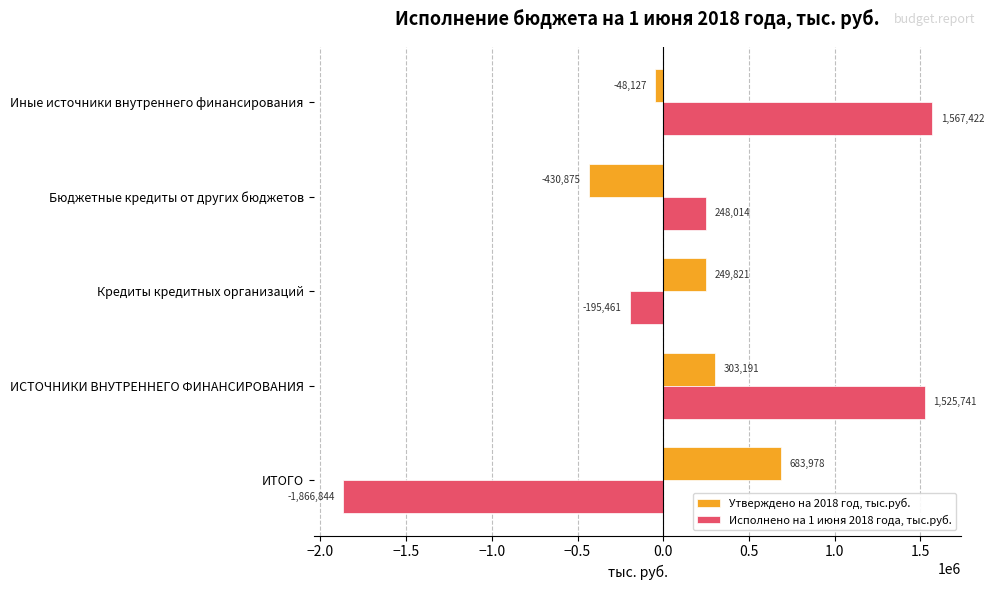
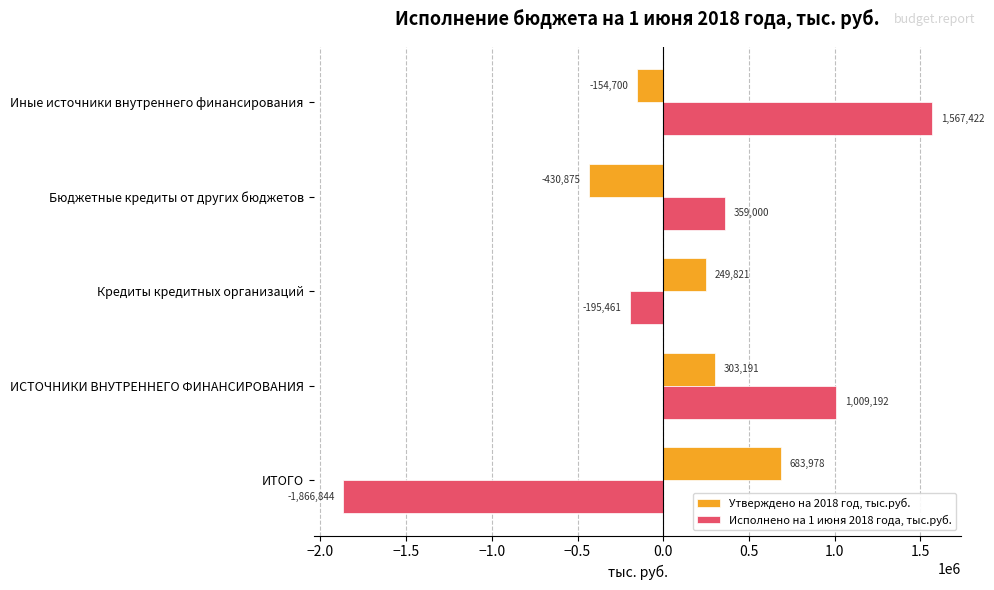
Утверждено на 2018 год, тыс.руб., Иные источники внутреннего финансирования: -48,127 -> -154,700
Исполнено на 1 июня 2018 года, тыс.руб., Бюджетные кредиты от других бюджетов: 248,014 -> 359,000
Исполнено на 1 июня 2018 года, тыс.руб., ИСТОЧНИКИ ВНУТРЕННЕГО ФИНАНСИРОВАНИЯ: 1,525,741 -> 1,009,192
